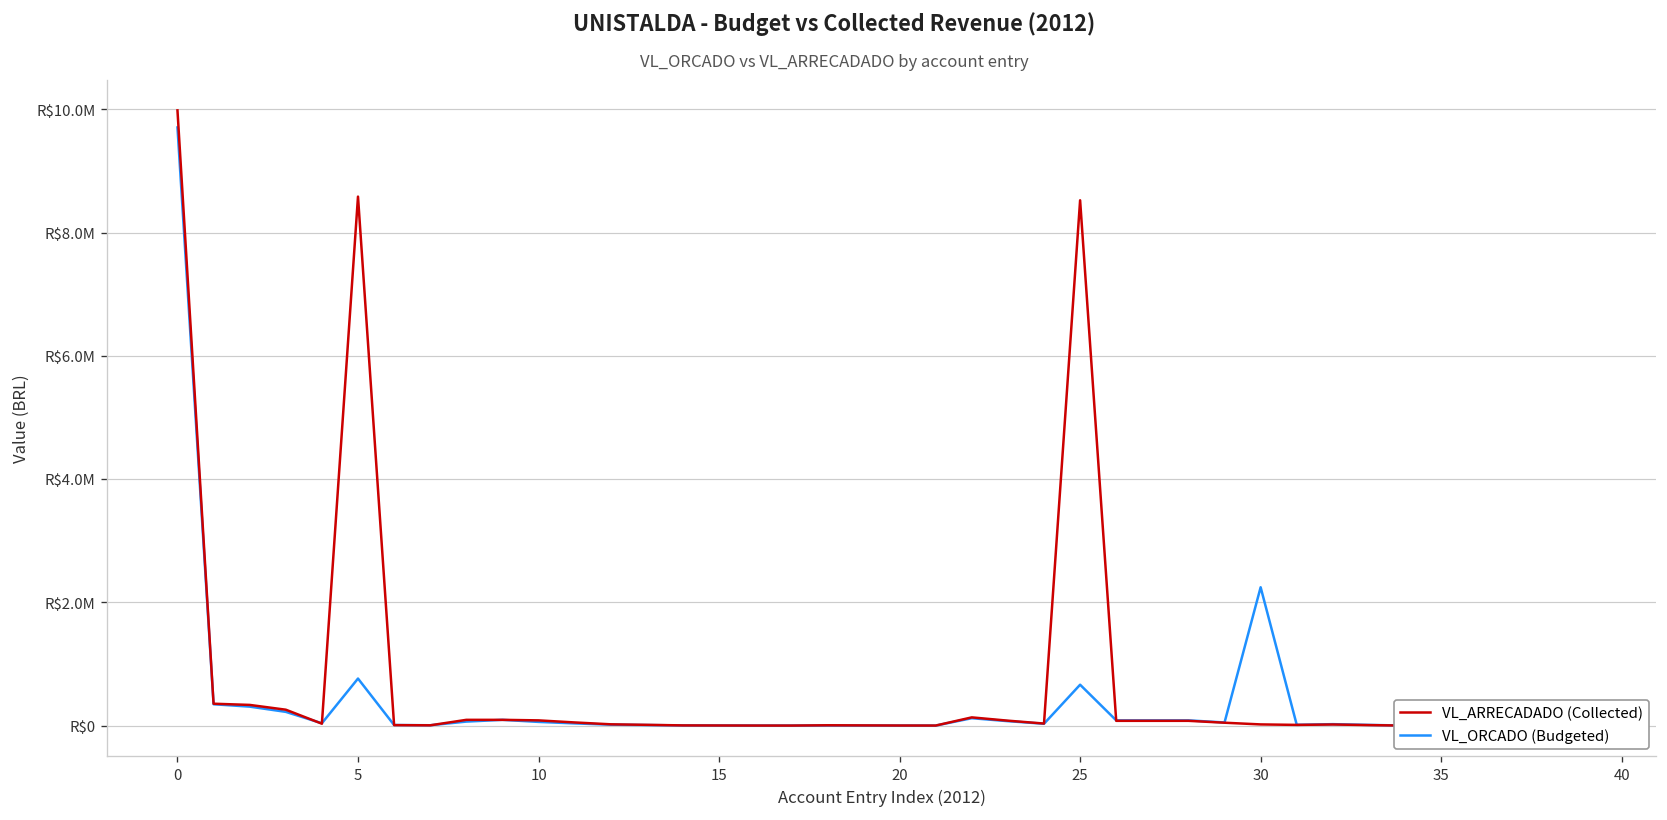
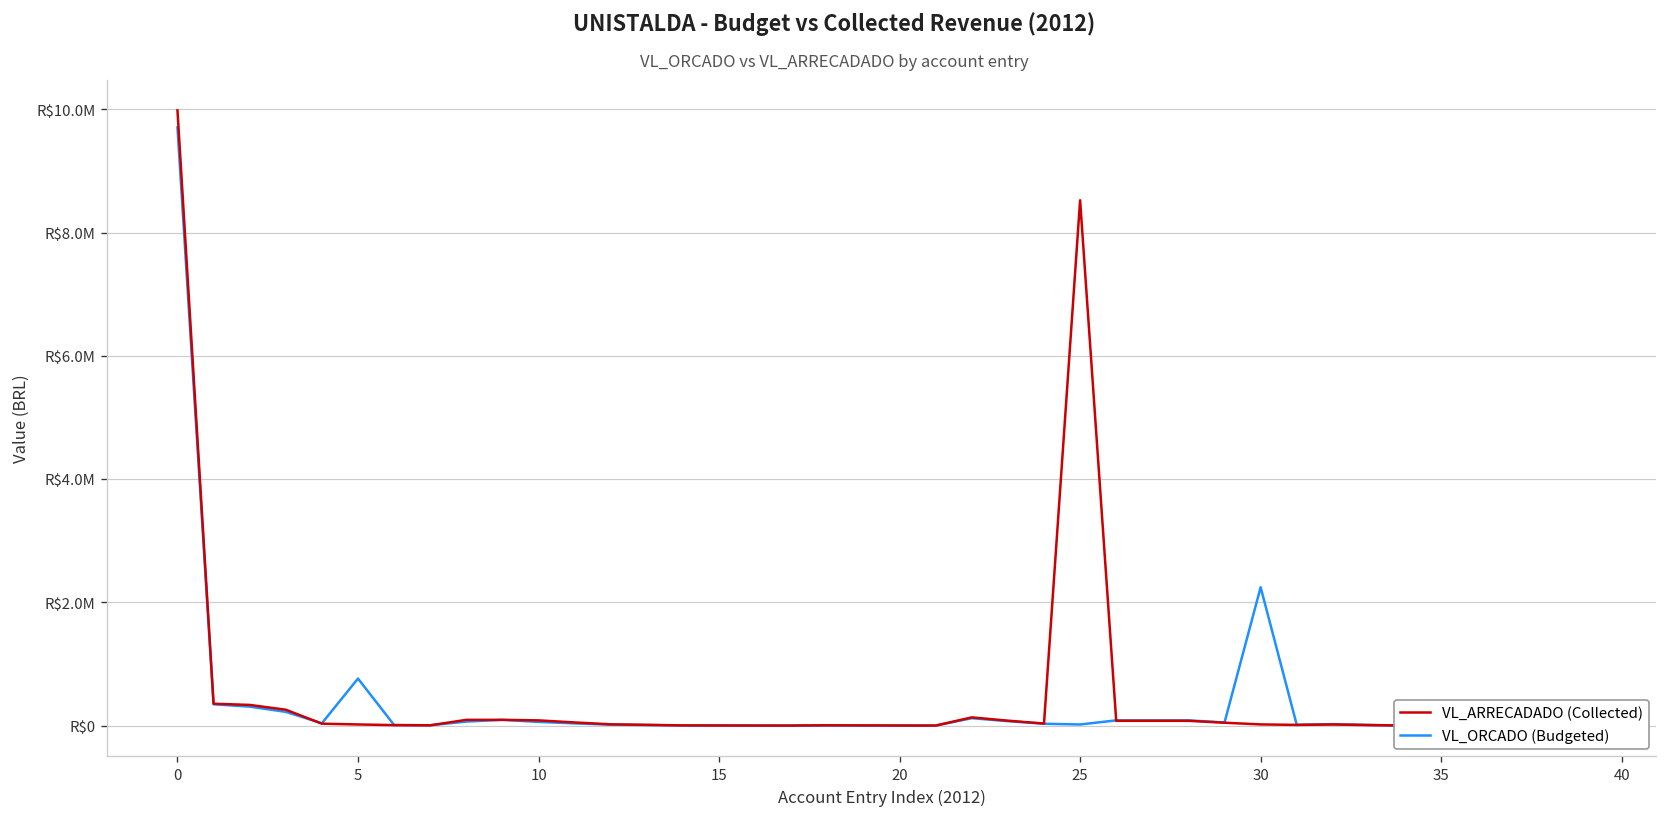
VL_ARRECADADO (Collected), 5: R$8600000 -> R$0
VL_ORCADO (Budgeted), 25: R$700000 -> R$0
